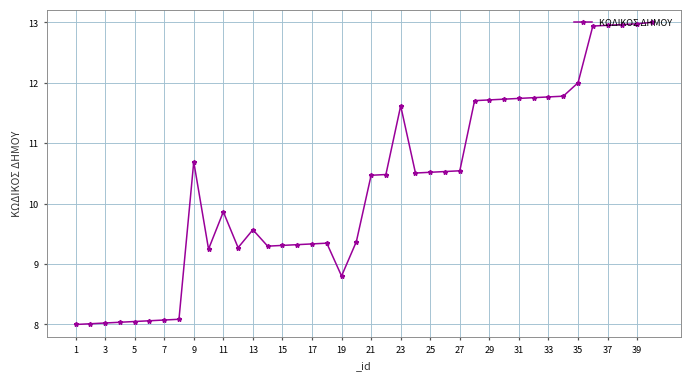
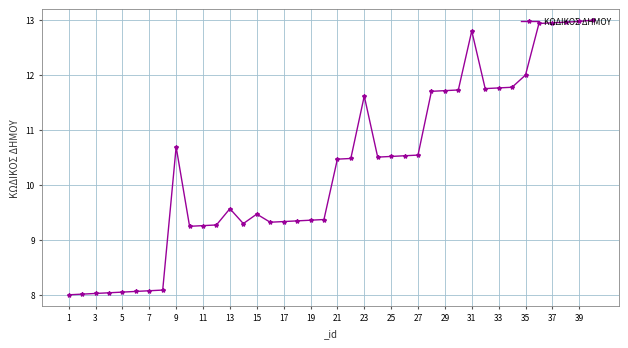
11: 9.9 -> 9.3
15: 9.3 -> 9.5
19: 8.8 -> 9.4
31: 11.7 -> 12.8
